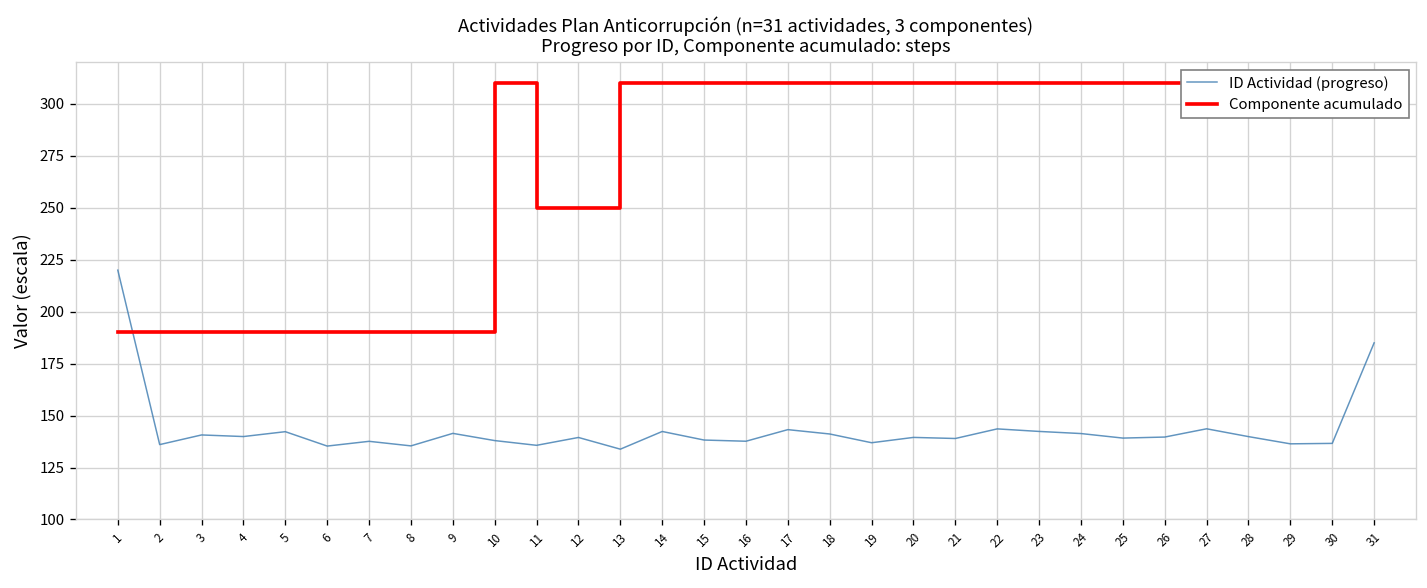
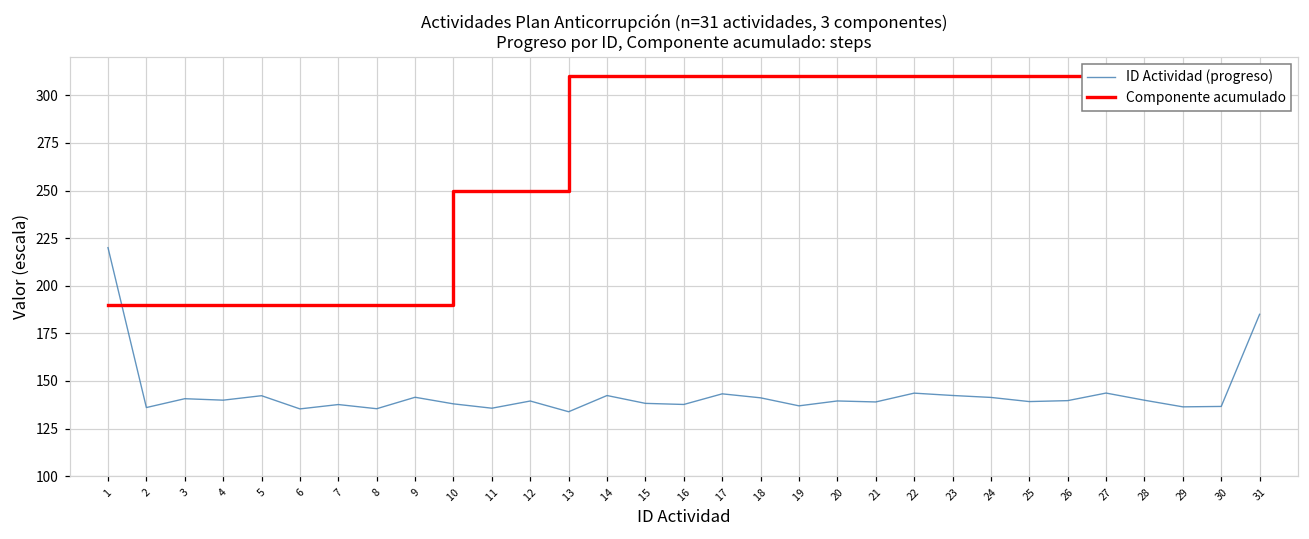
Componente acumulado, 10: 310 -> 250
